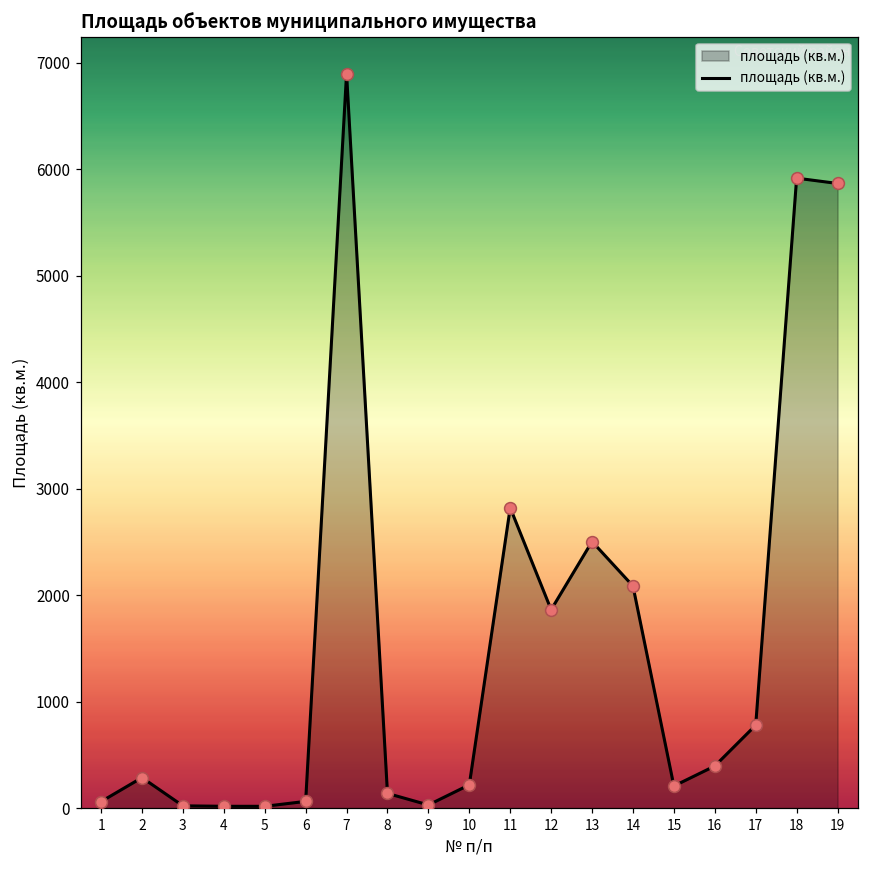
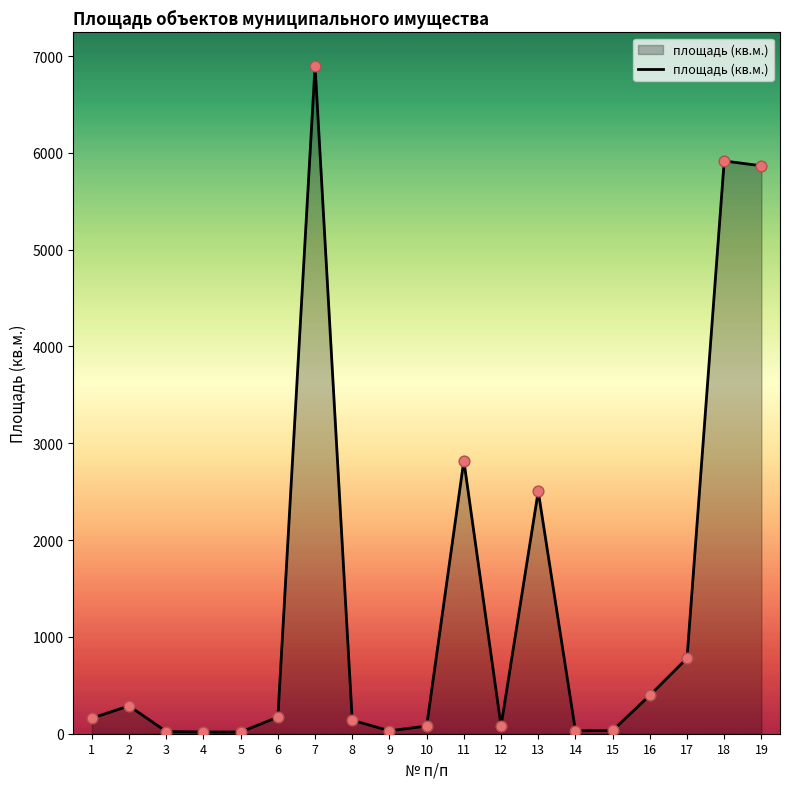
1: 100 -> 200
6: 100 -> 200
10: 200 -> 100
12: 1900 -> 100
14: 2100 -> 0
15: 200 -> 0
